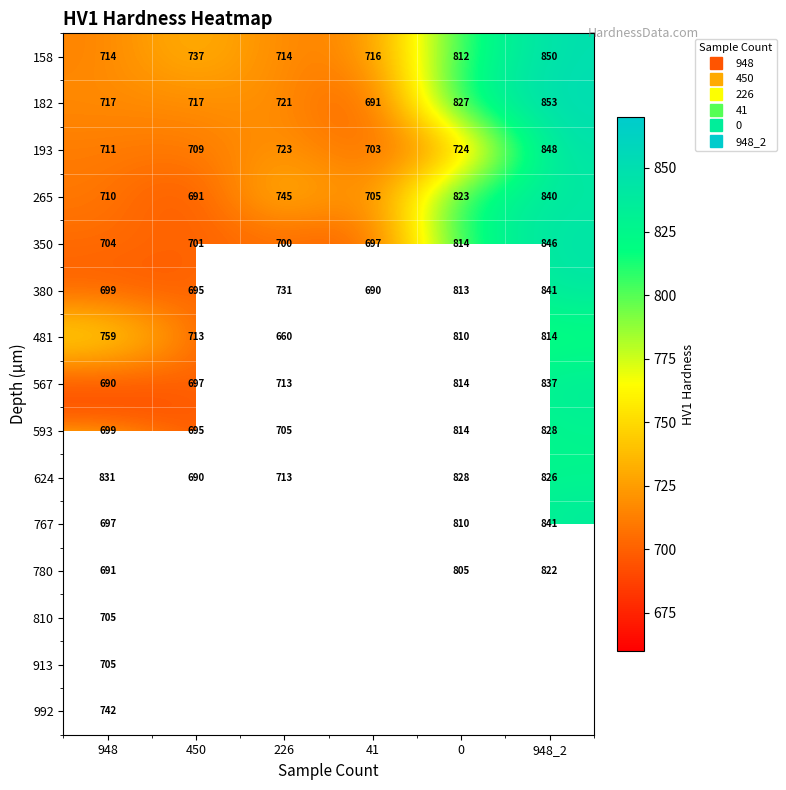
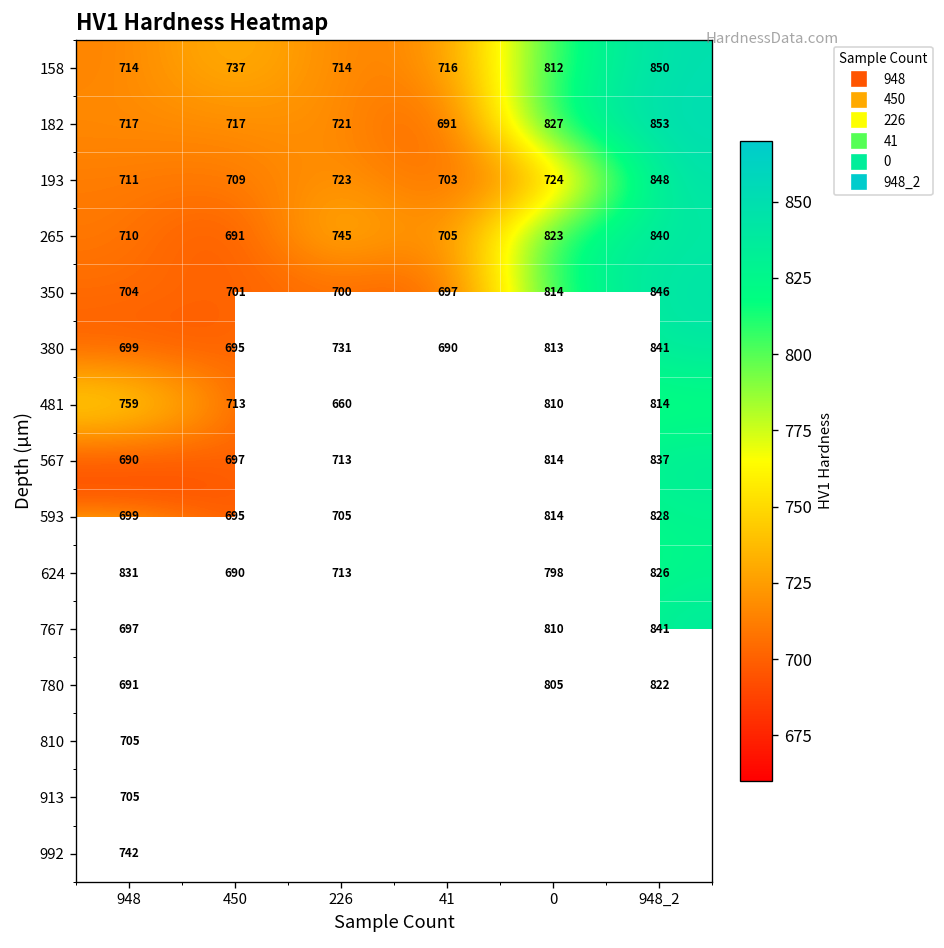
624, 0: 828 -> 798
